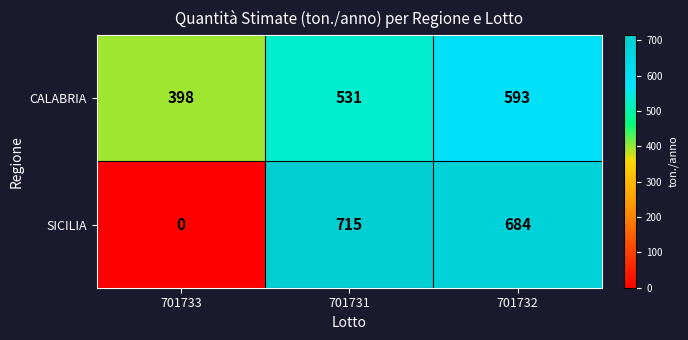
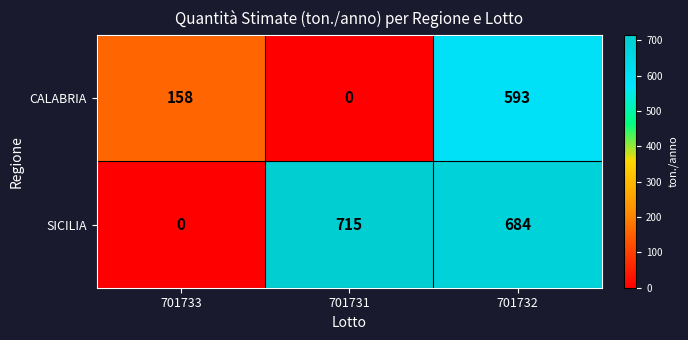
CALABRIA, 701733: 398 -> 158
CALABRIA, 701731: 531 -> 0
